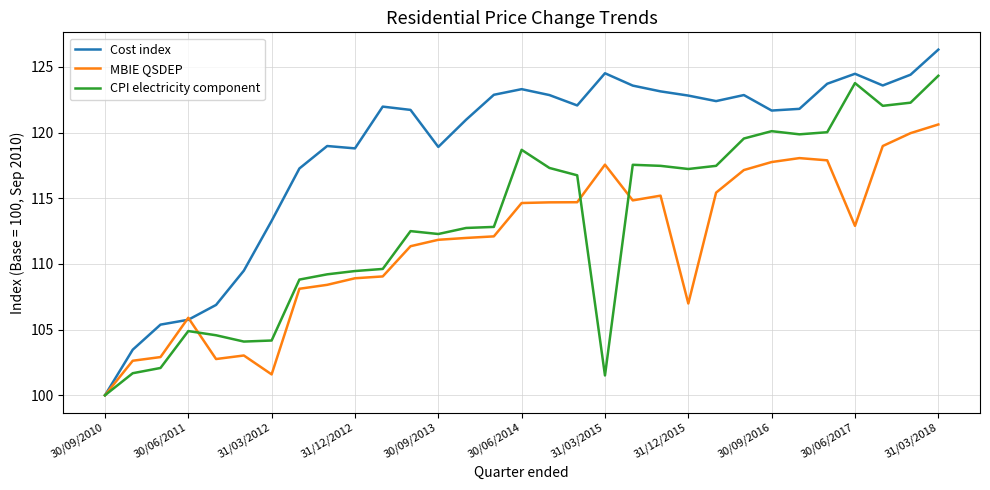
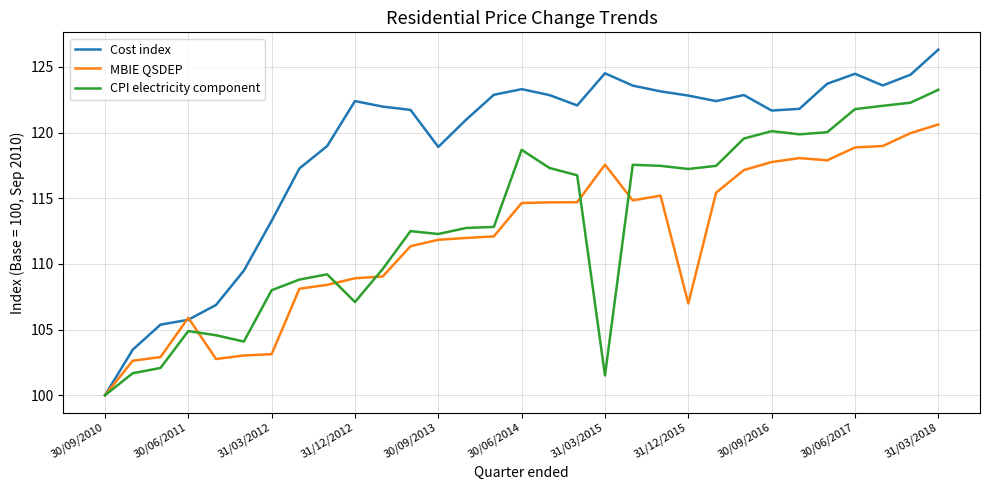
MBIE QSDEP, 31/03/2012: 101.6 -> 103.1
CPI electricity component, 31/03/2012: 104.2 -> 108.0
Cost index, 31/12/2012: 118.8 -> 122.4
CPI electricity component, 31/12/2012: 109.5 -> 107.1
MBIE QSDEP, 30/06/2017: 112.9 -> 118.9
CPI electricity component, 30/06/2017: 123.8 -> 121.8
CPI electricity component, 31/03/2018: 124.3 -> 123.3
